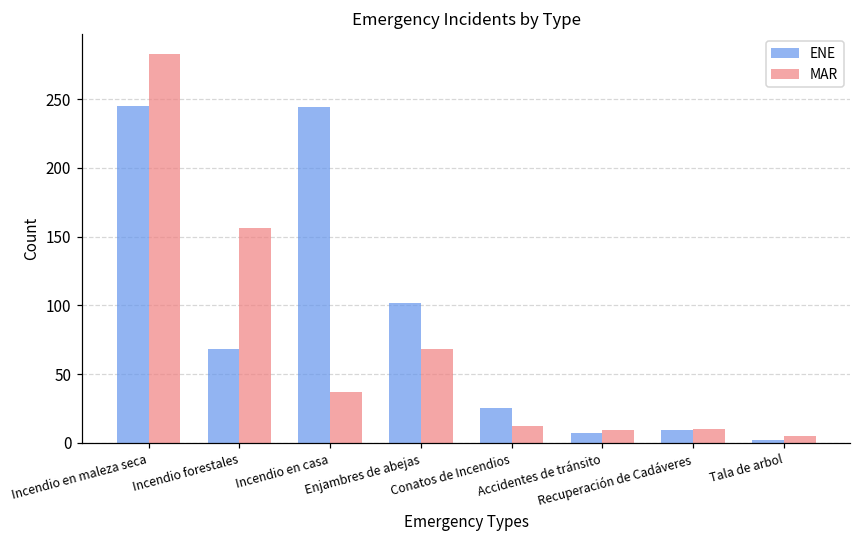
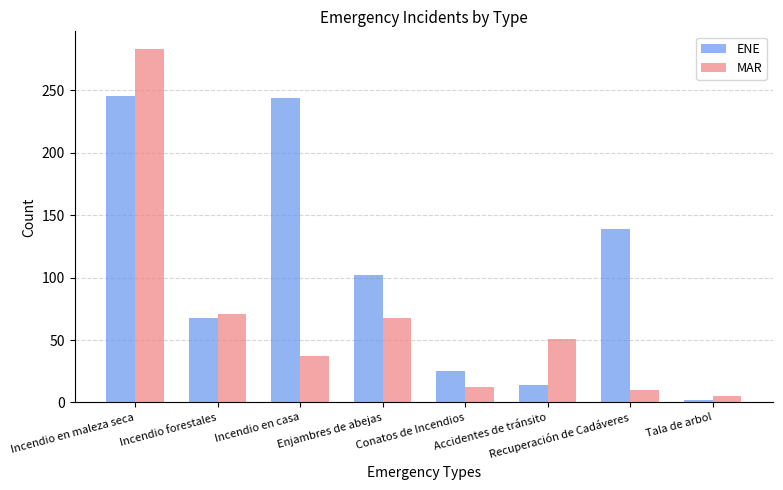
MAR, Incendio forestales: 156 -> 71
ENE, Accidentes de tránsito: 7 -> 14
MAR, Accidentes de tránsito: 9 -> 51
ENE, Recuperación de Cadáveres: 9 -> 139
